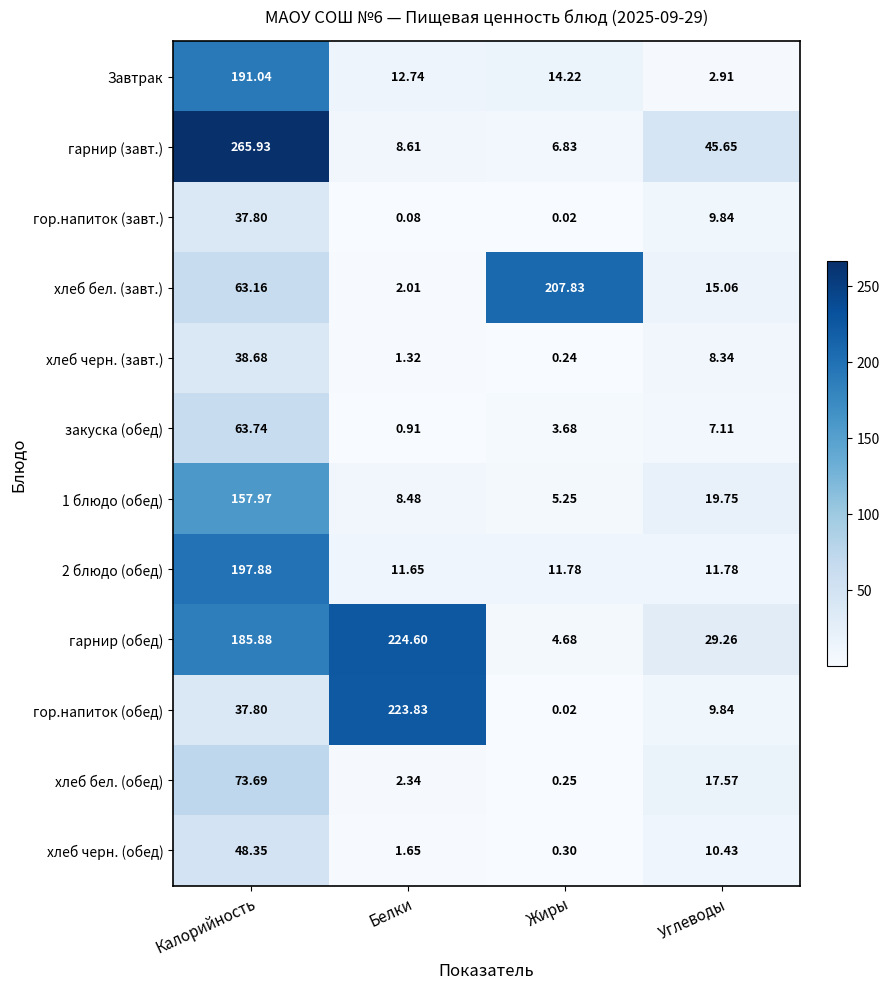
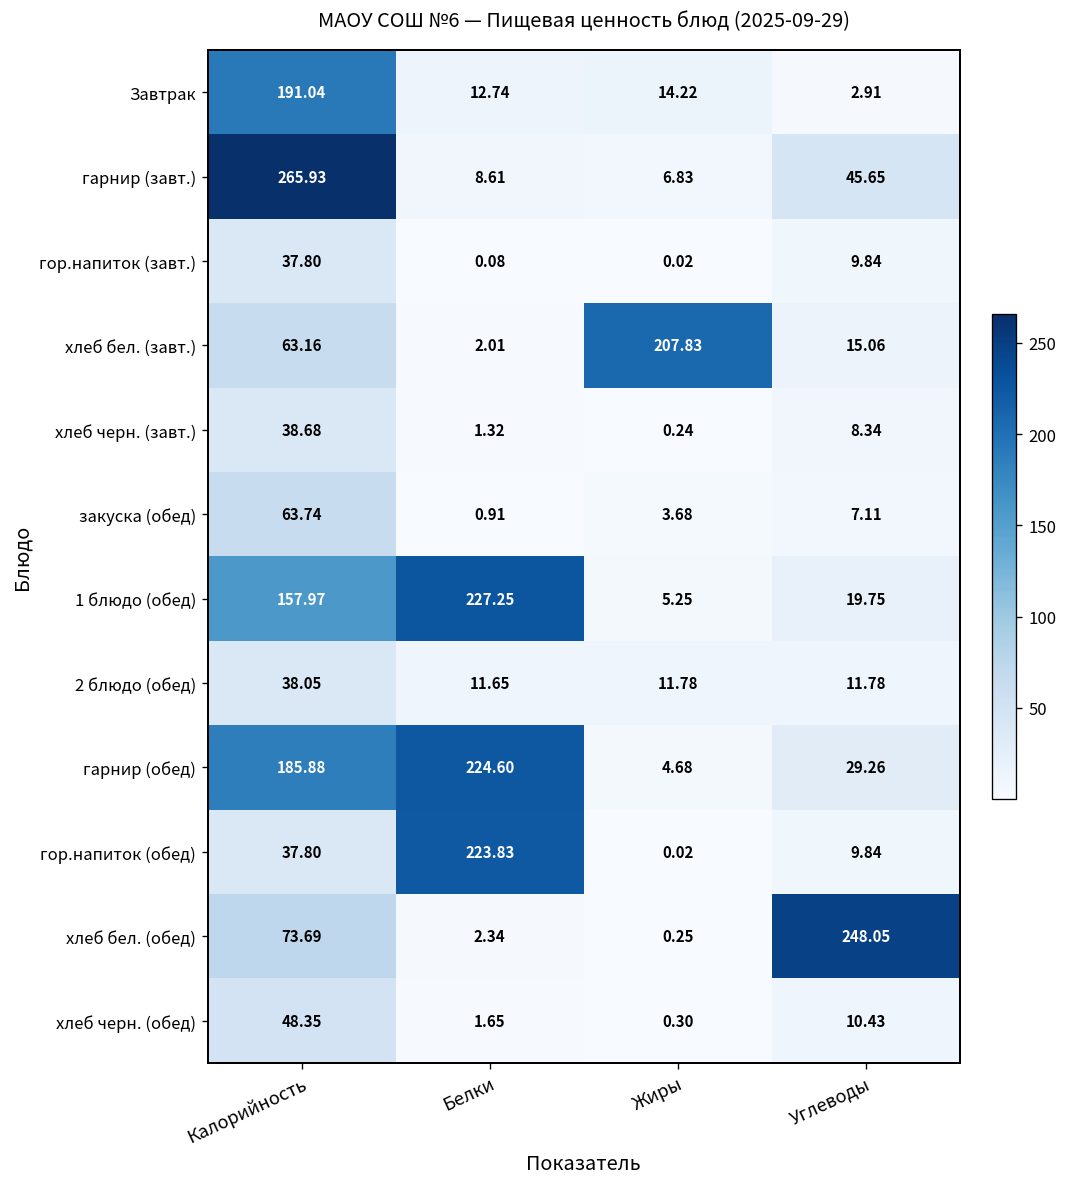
1 блюдо (обед), Белки: 8.48 -> 227.25
2 блюдо (обед), Калорийность: 197.88 -> 38.05
хлеб бел. (обед), Углеводы: 17.57 -> 248.05
